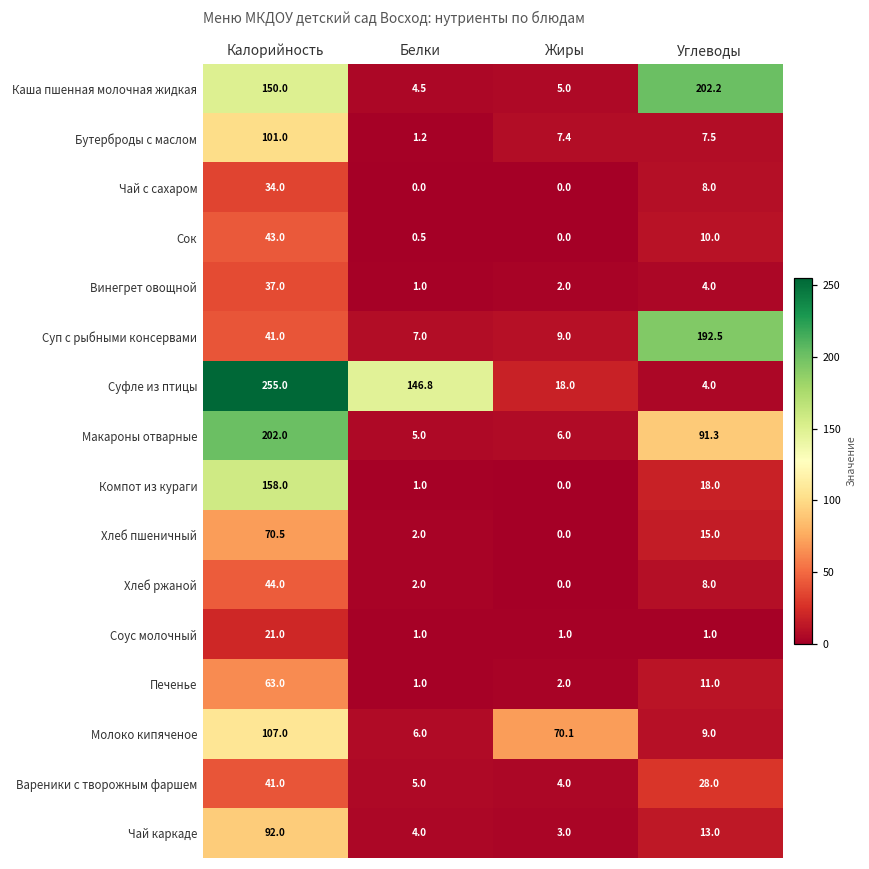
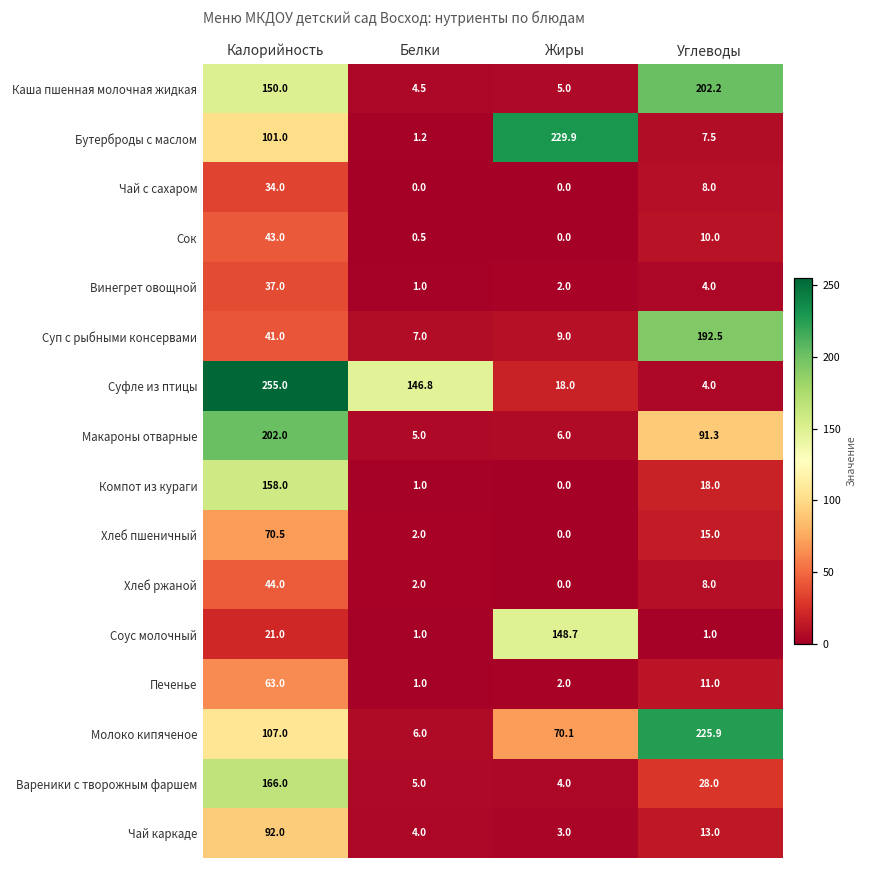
Бутерброды с маслом, Жиры: 7.4 -> 229.9
Соус молочный, Жиры: 1.0 -> 148.7
Молоко кипяченое, Углеводы: 9.0 -> 225.9
Вареники с творожным фаршем, Калорийность: 41.0 -> 166.0
